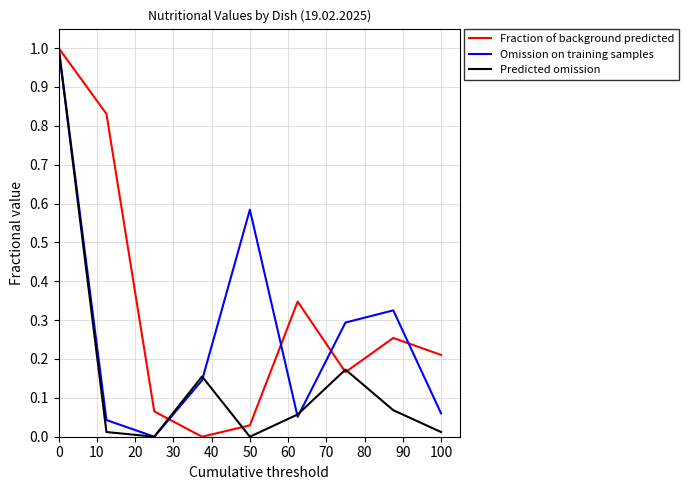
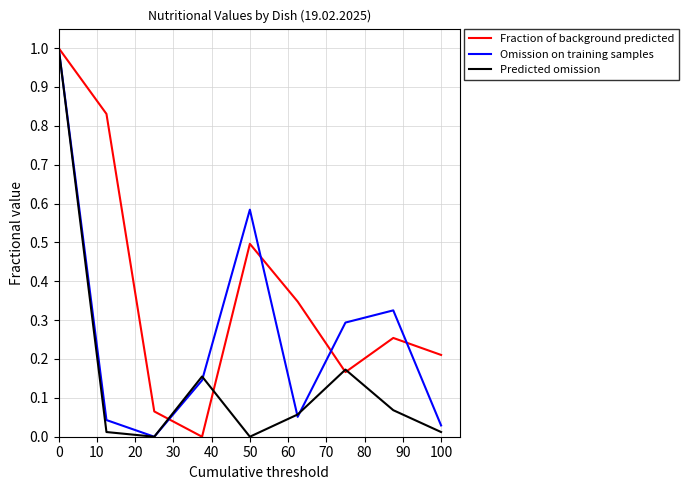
Fraction of background predicted, 50: 0.03 -> 0.50
Omission on training samples, 100: 0.06 -> 0.03
